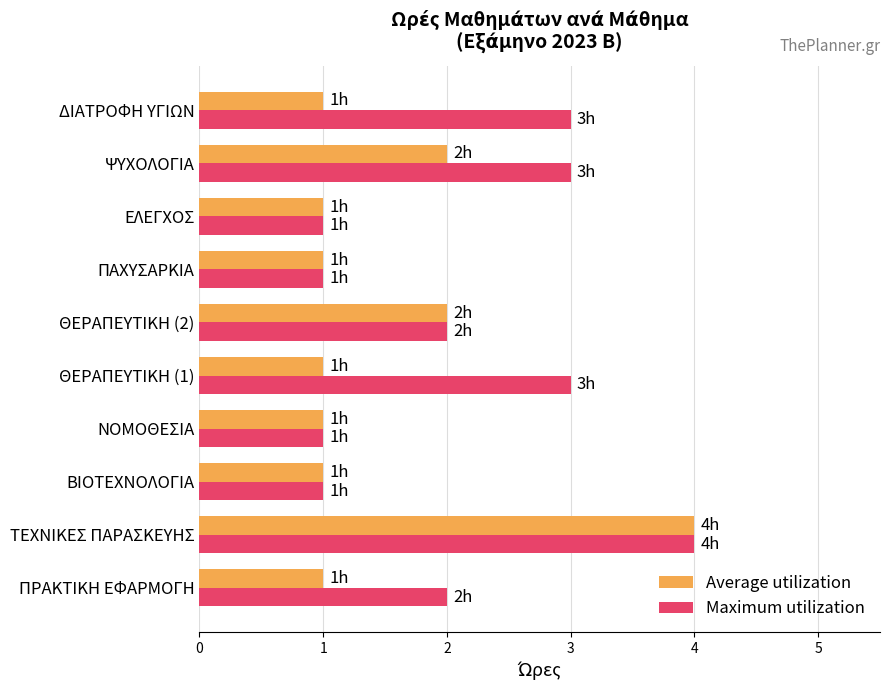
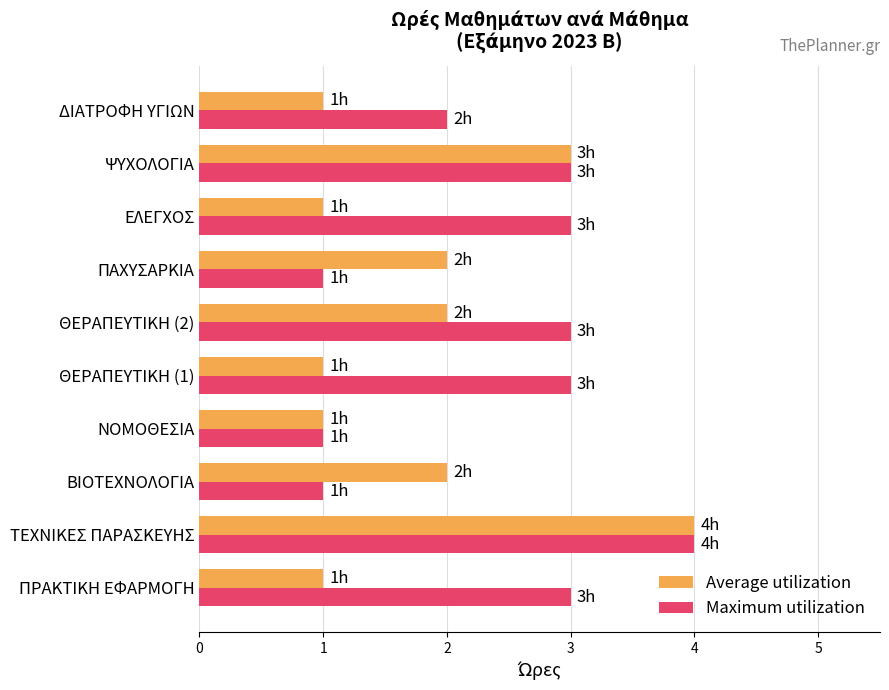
Maximum utilization, ΔΙΑΤΡΟΦΗ ΥΓΙΩΝ: 3h -> 2h
Average utilization, ΨΥΧΟΛΟΓΙΑ: 2h -> 3h
Maximum utilization, ΕΛΕΓΧΟΣ: 1h -> 3h
Average utilization, ΠΑΧΥΣΑΡΚΙΑ: 1h -> 2h
Maximum utilization, ΘΕΡΑΠΕΥΤΙΚΗ (2): 2h -> 3h
Average utilization, ΒΙΟΤΕΧΝΟΛΟΓΙΑ: 1h -> 2h
Maximum utilization, ΠΡΑΚΤΙΚΗ ΕΦΑΡΜΟΓΗ: 2h -> 3h
